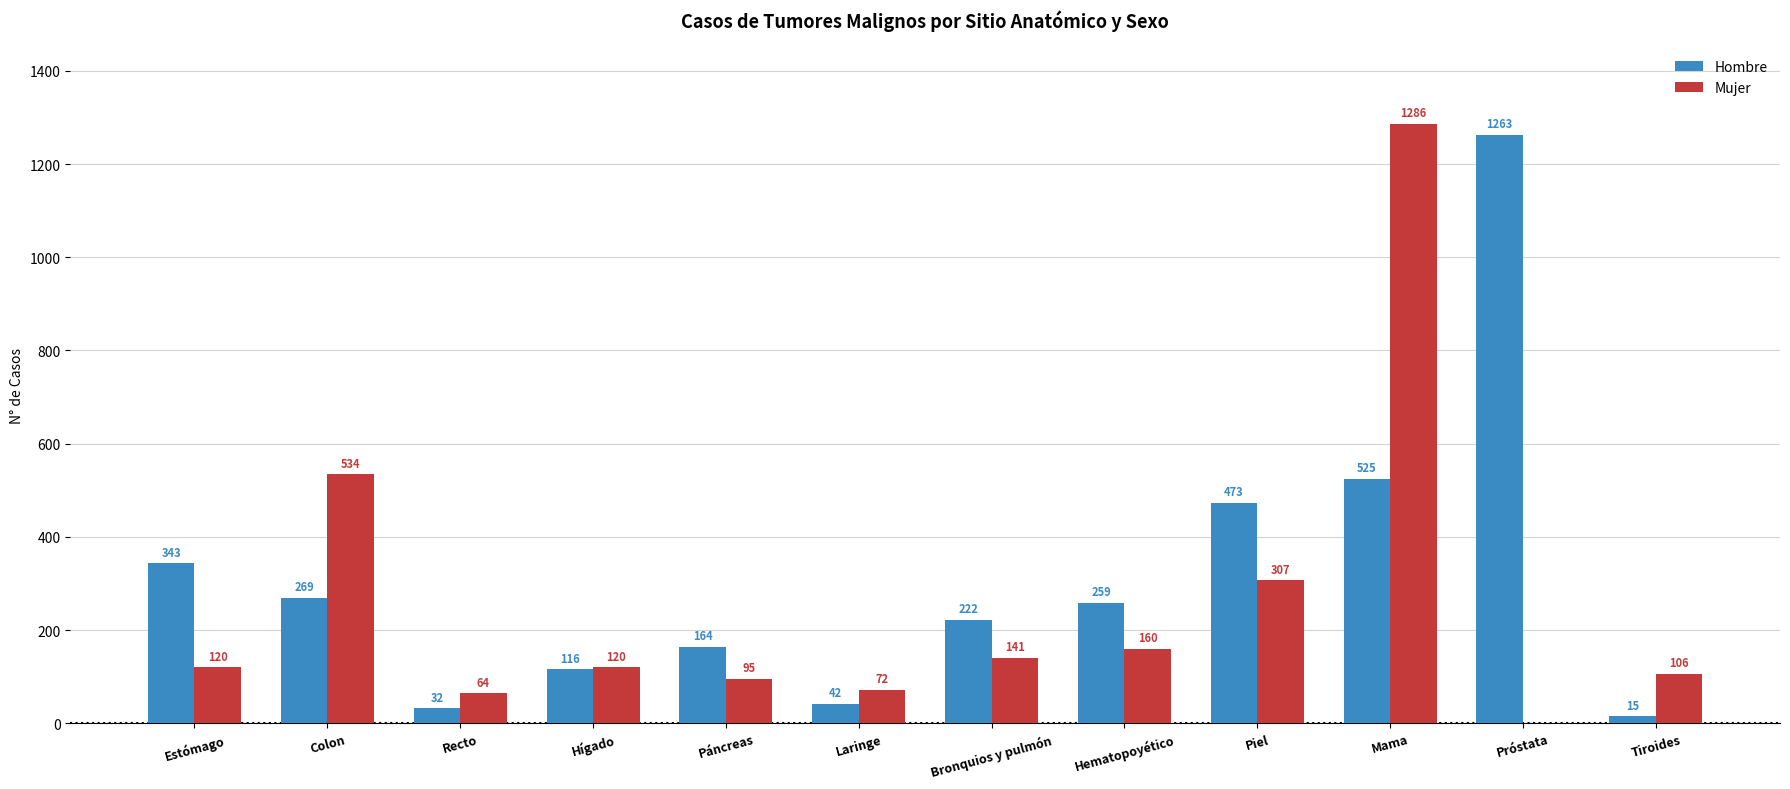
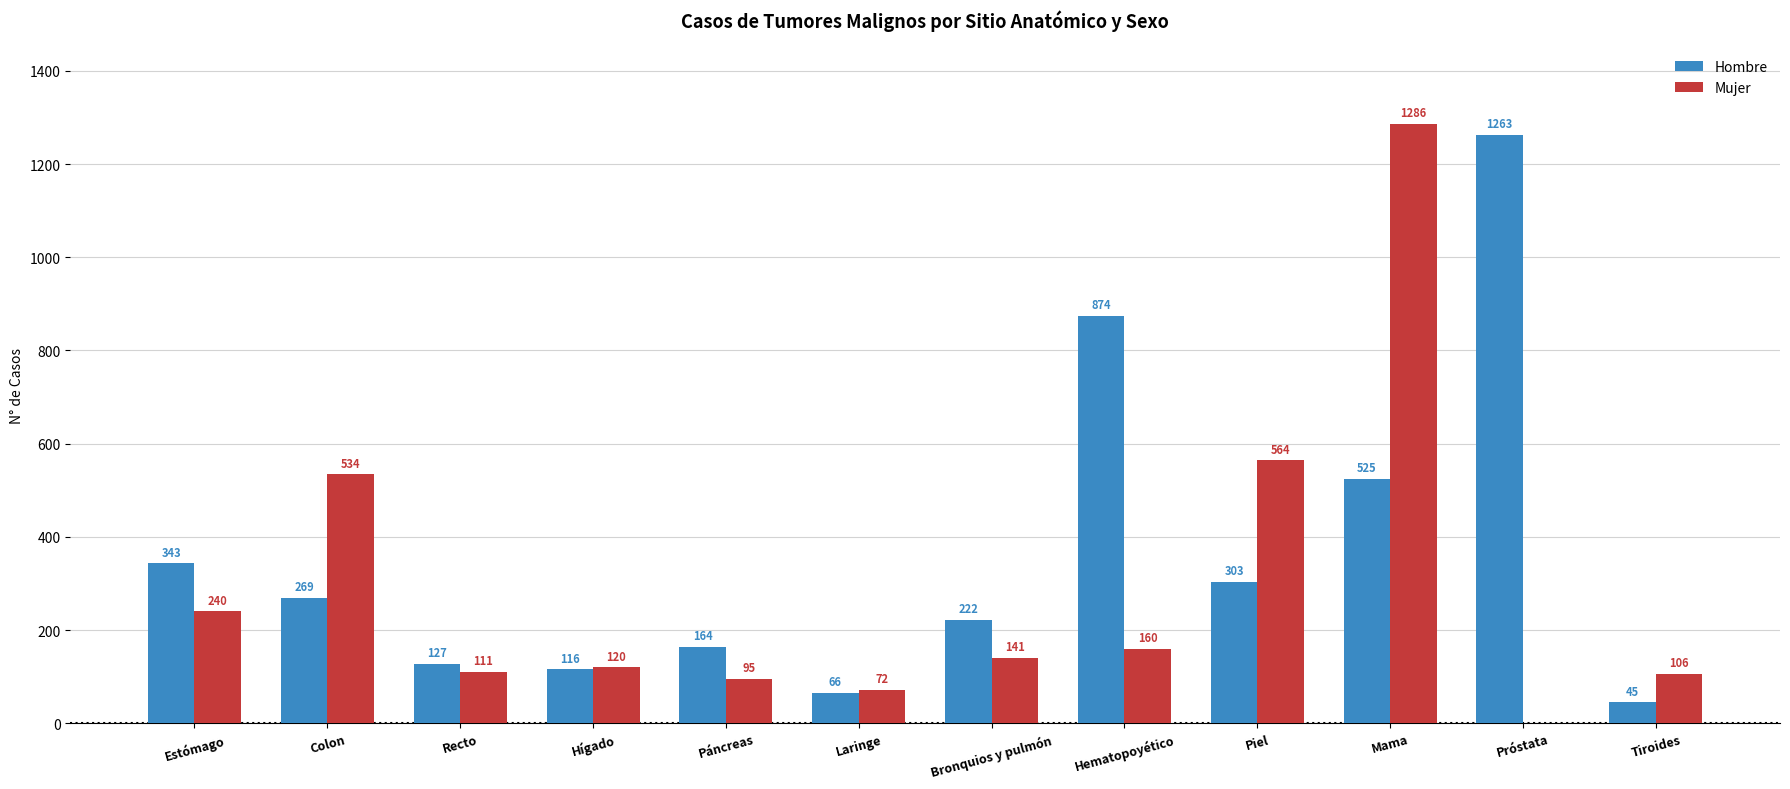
Mujer, Estómago: 120 -> 240
Hombre, Recto: 32 -> 127
Mujer, Recto: 64 -> 111
Hombre, Laringe: 42 -> 66
Hombre, Hematopoyético: 259 -> 874
Hombre, Piel: 473 -> 303
Mujer, Piel: 307 -> 564
Hombre, Tiroides: 15 -> 45
